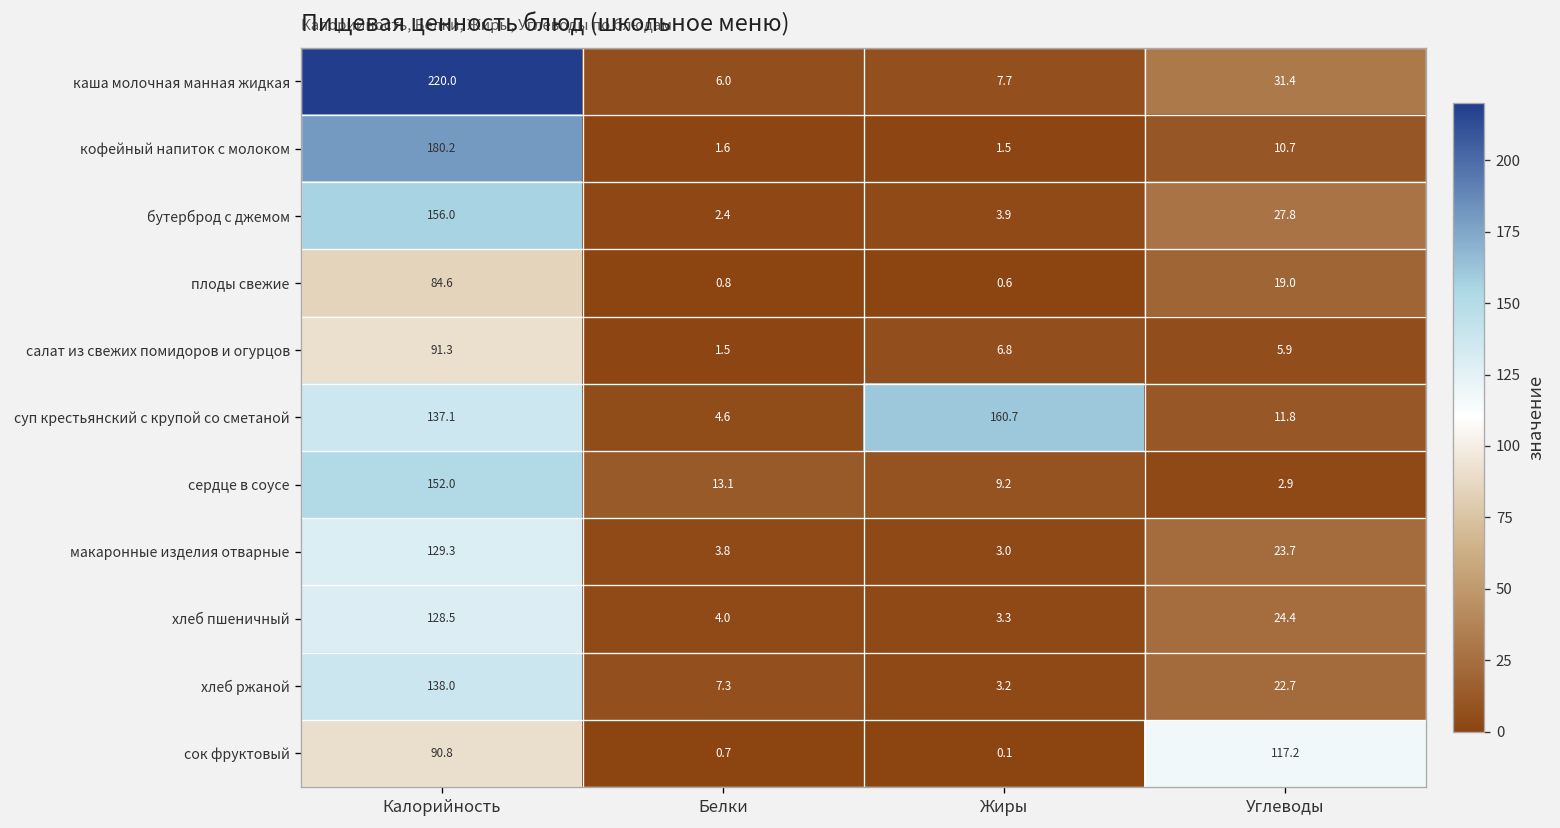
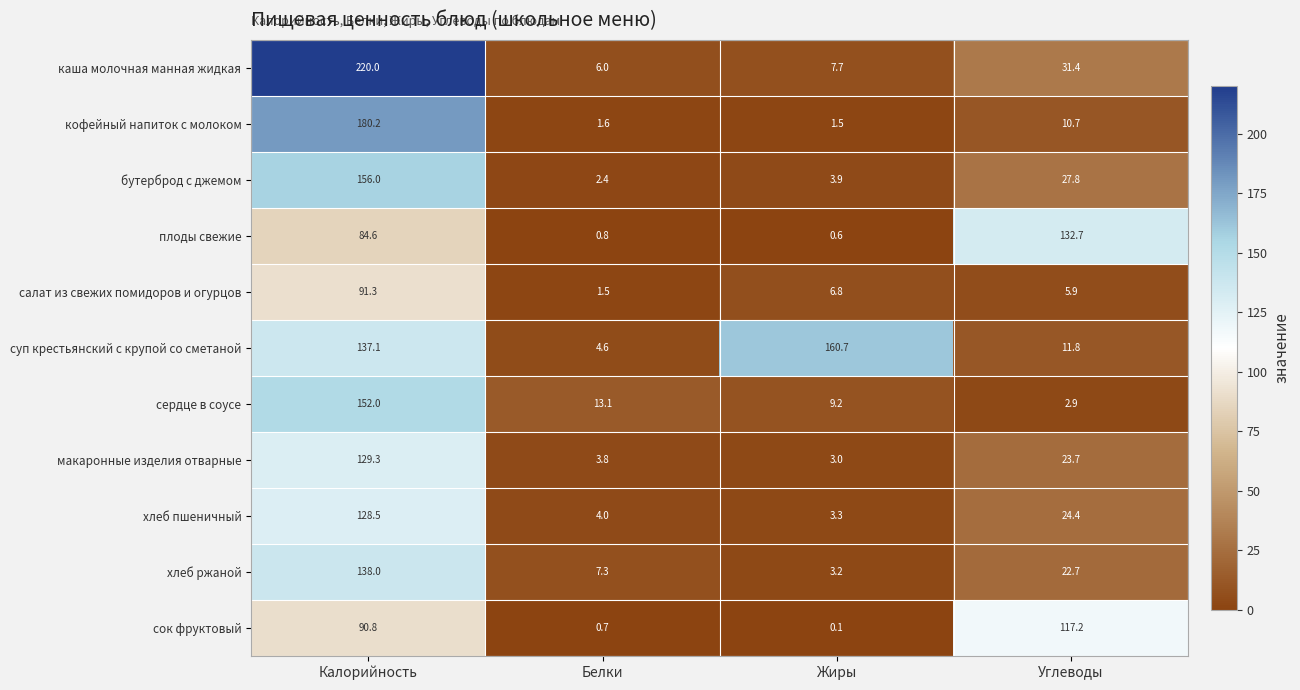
плоды свежие, Углеводы: 19.0 -> 132.7
